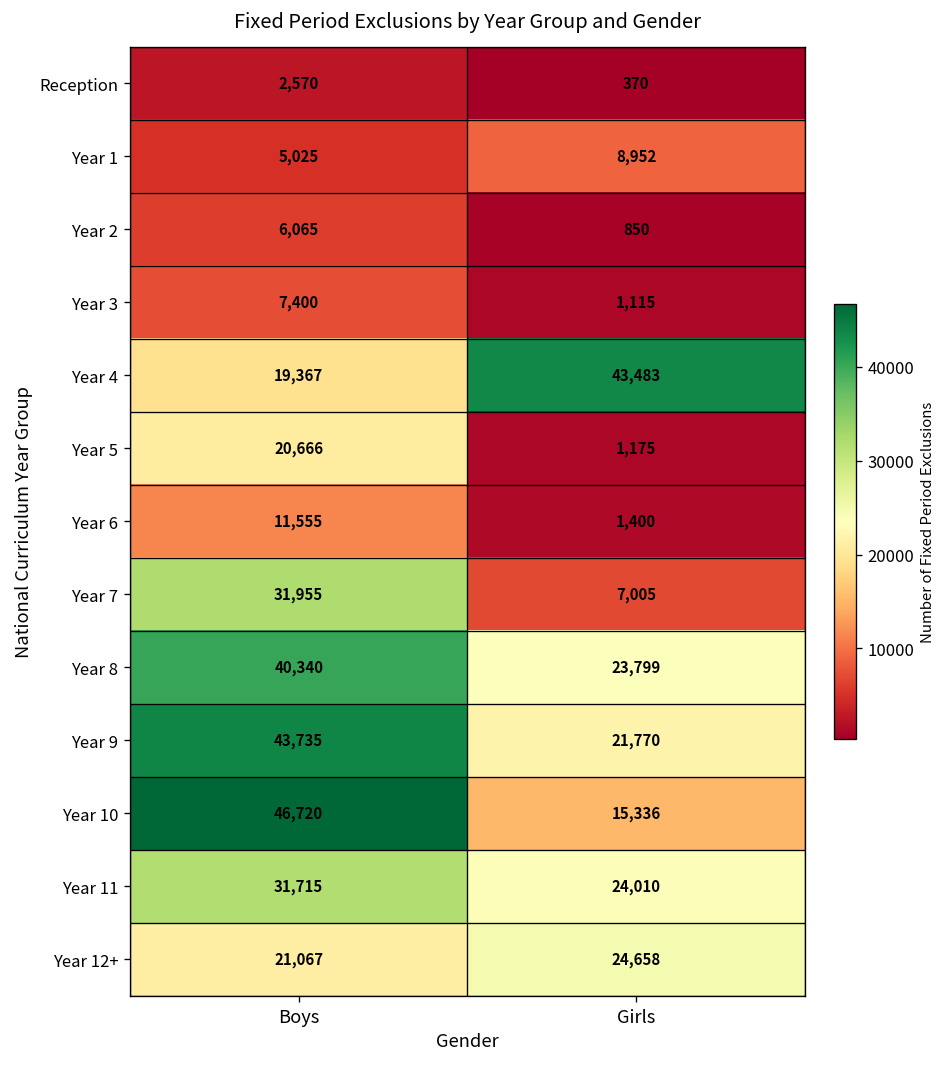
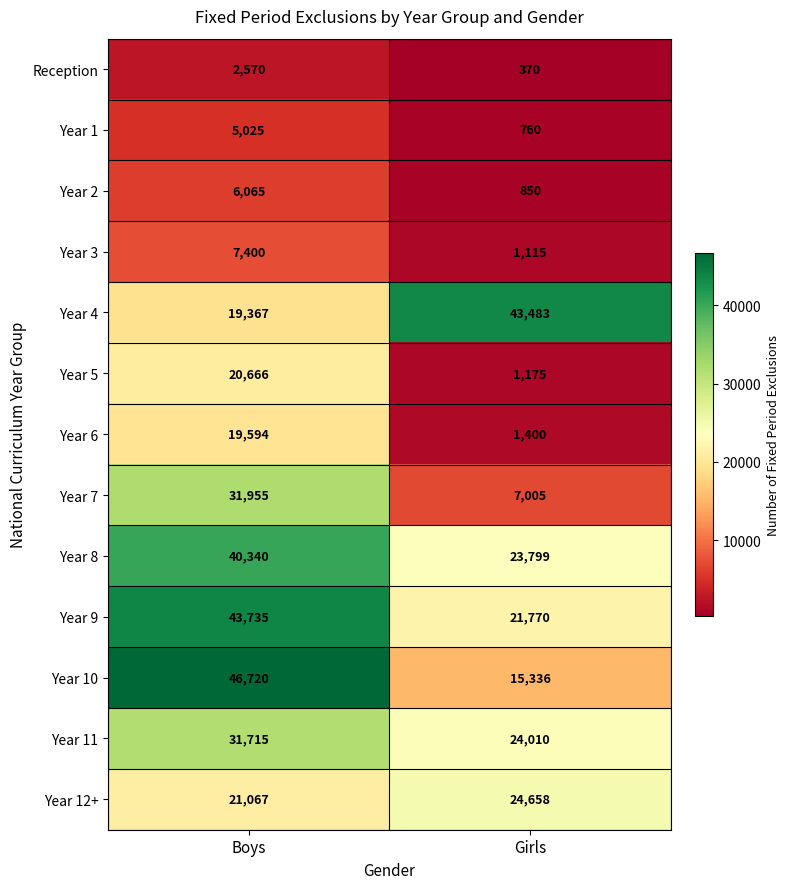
Year 1, Girls: 8,952 -> 760
Year 6, Boys: 11,555 -> 19,594
